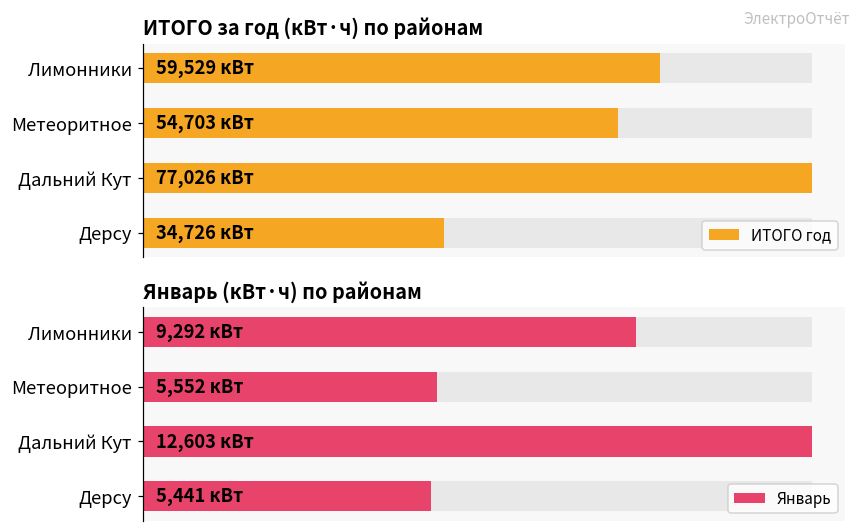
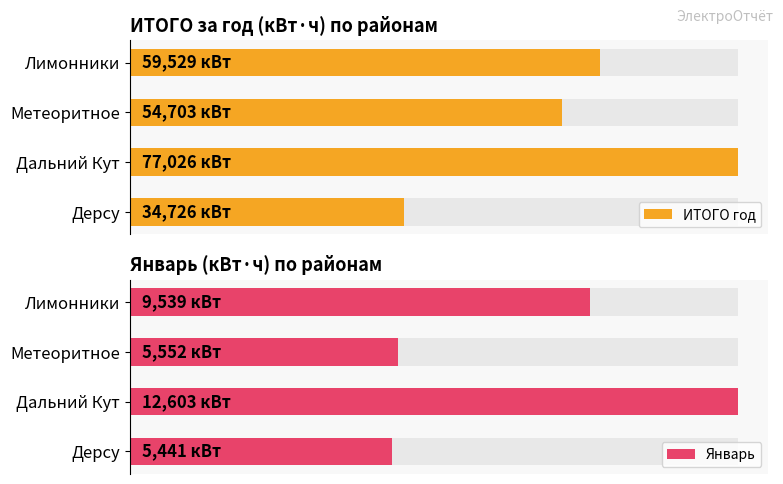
Январь (кВт·ч) по районам, Январь, Лимонники: 9,292 -> 9,539
